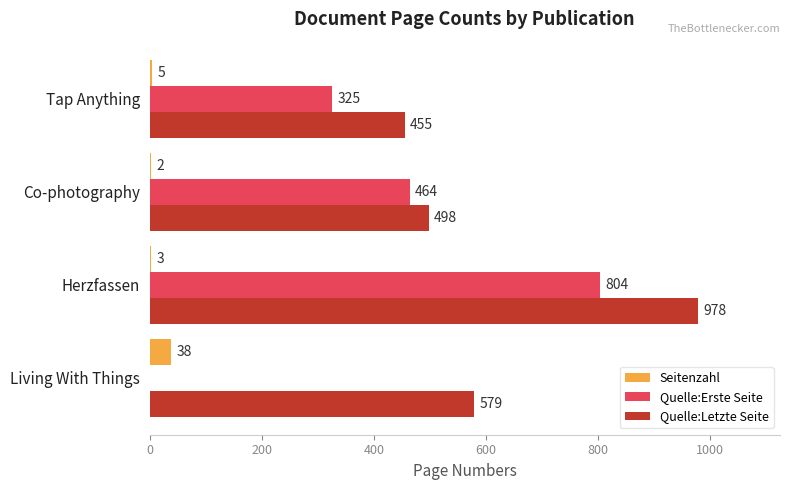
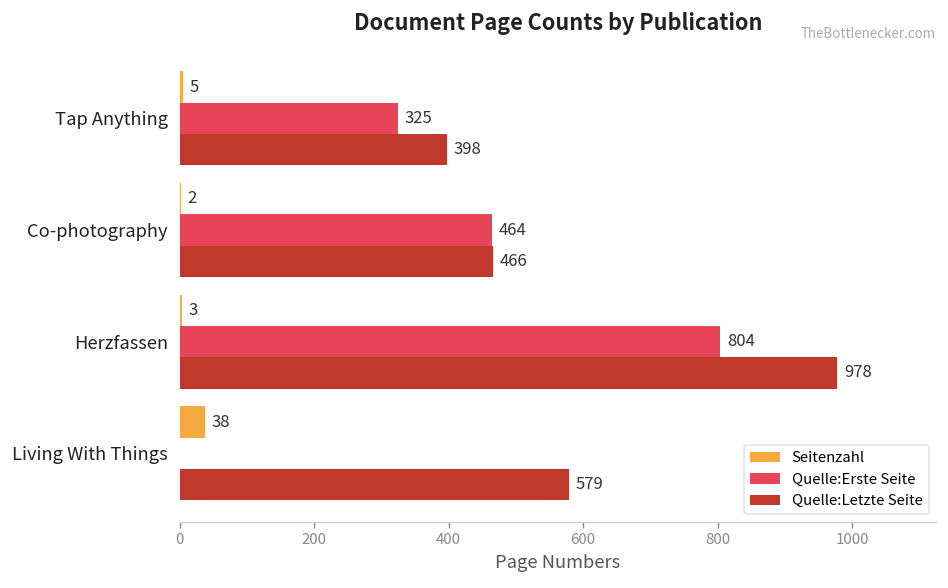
Quelle:Letzte Seite, Tap Anything: 455 -> 398
Quelle:Letzte Seite, Co-photography: 498 -> 466
